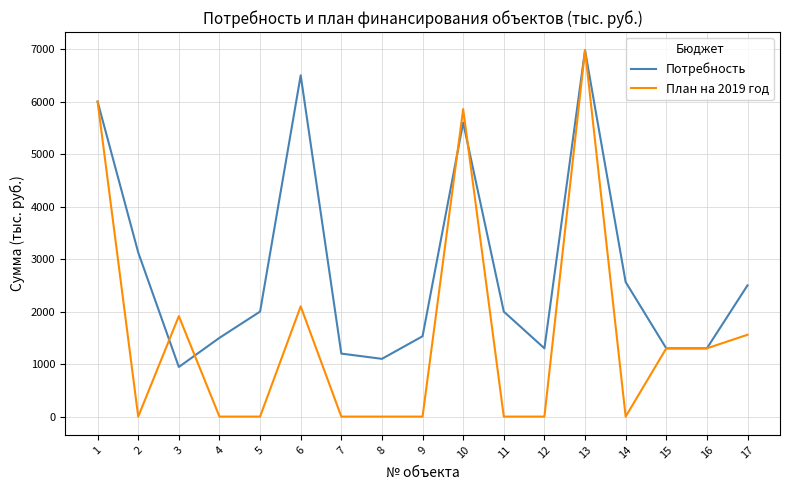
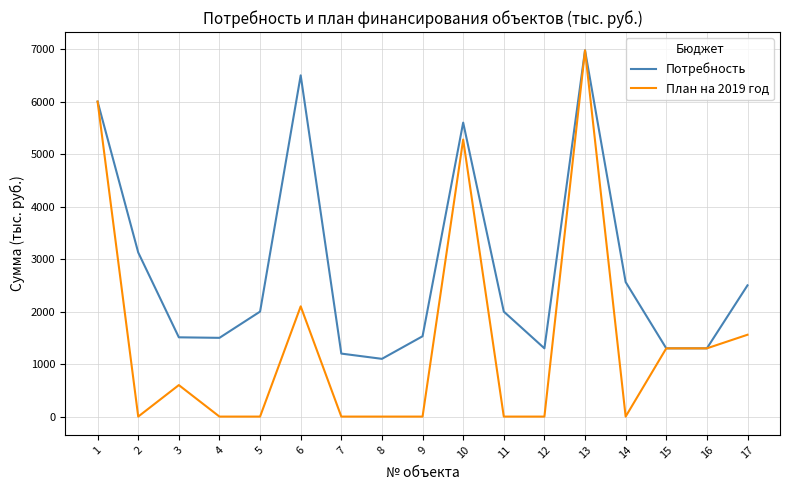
Потребность, 3: 900 -> 1500
План на 2019 год, 3: 1900 -> 600
План на 2019 год, 10: 5900 -> 5300
